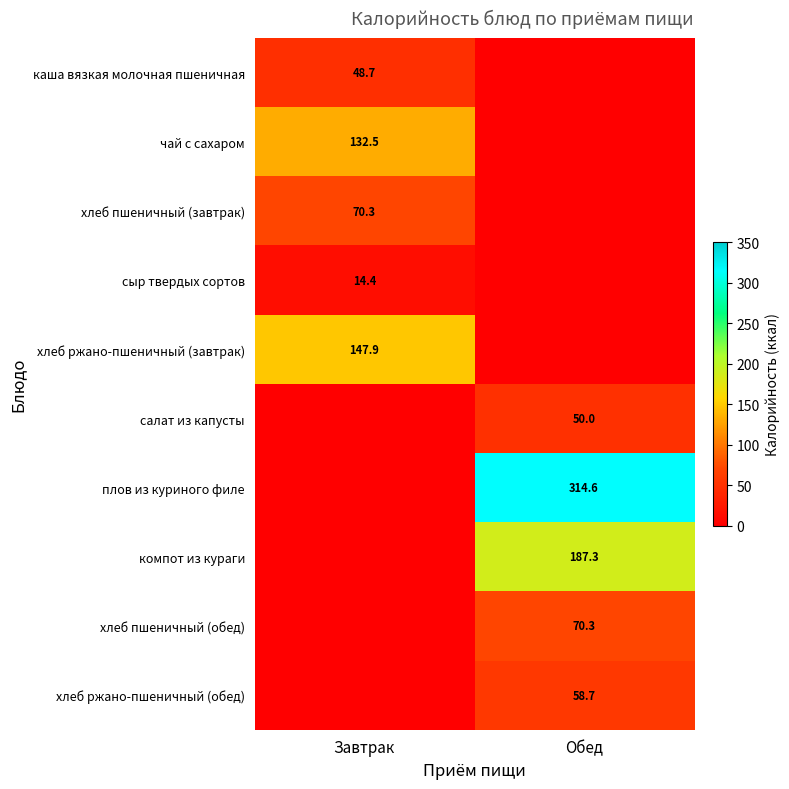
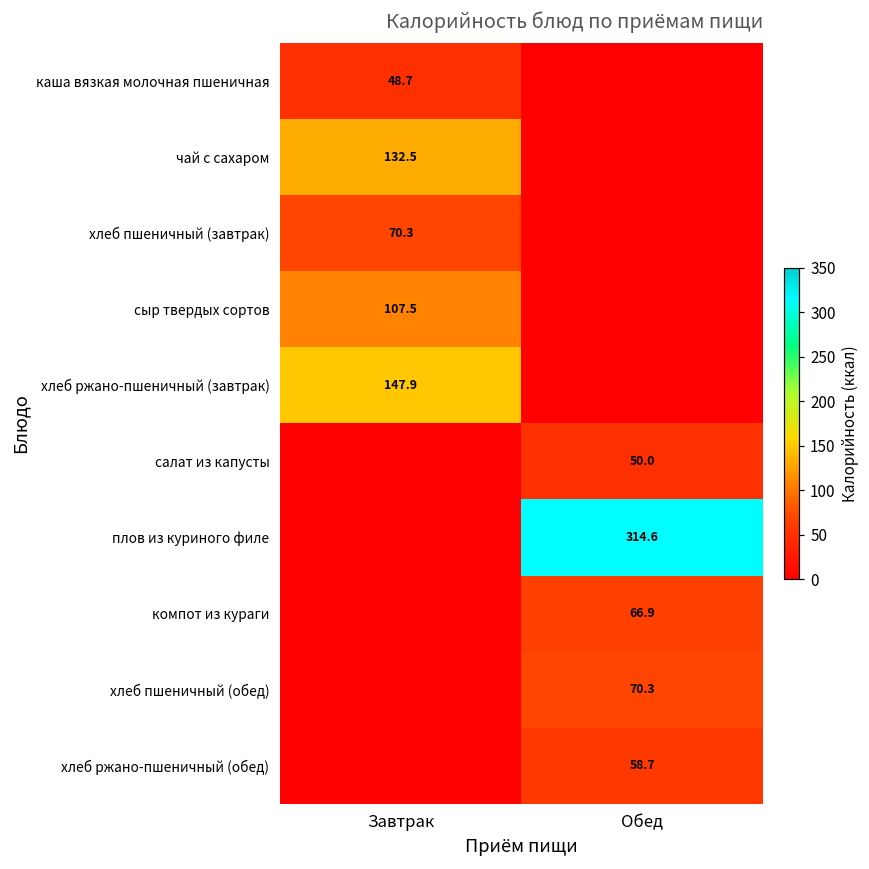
сыр твердых сортов, Завтрак: 14.4 -> 107.5
компот из кураги, Обед: 187.3 -> 66.9
